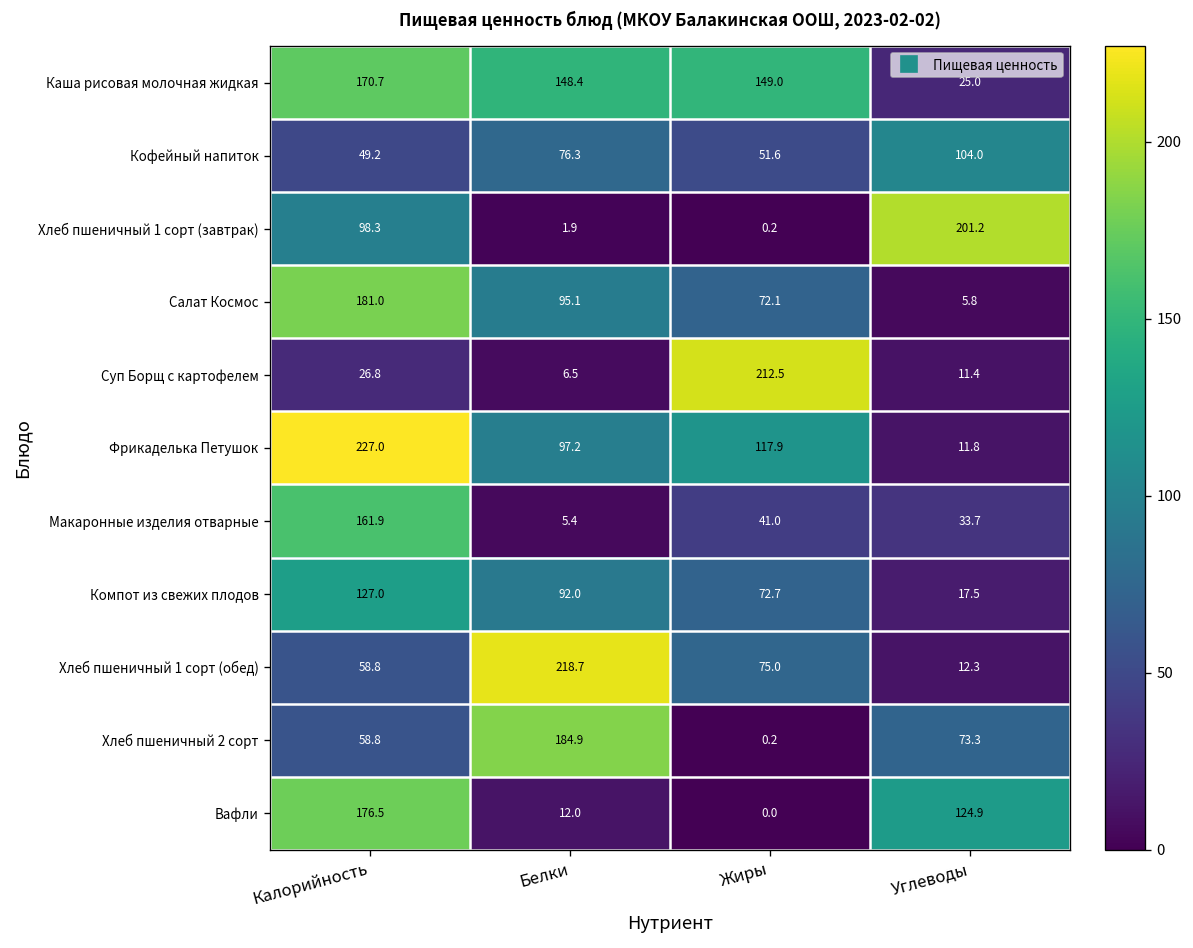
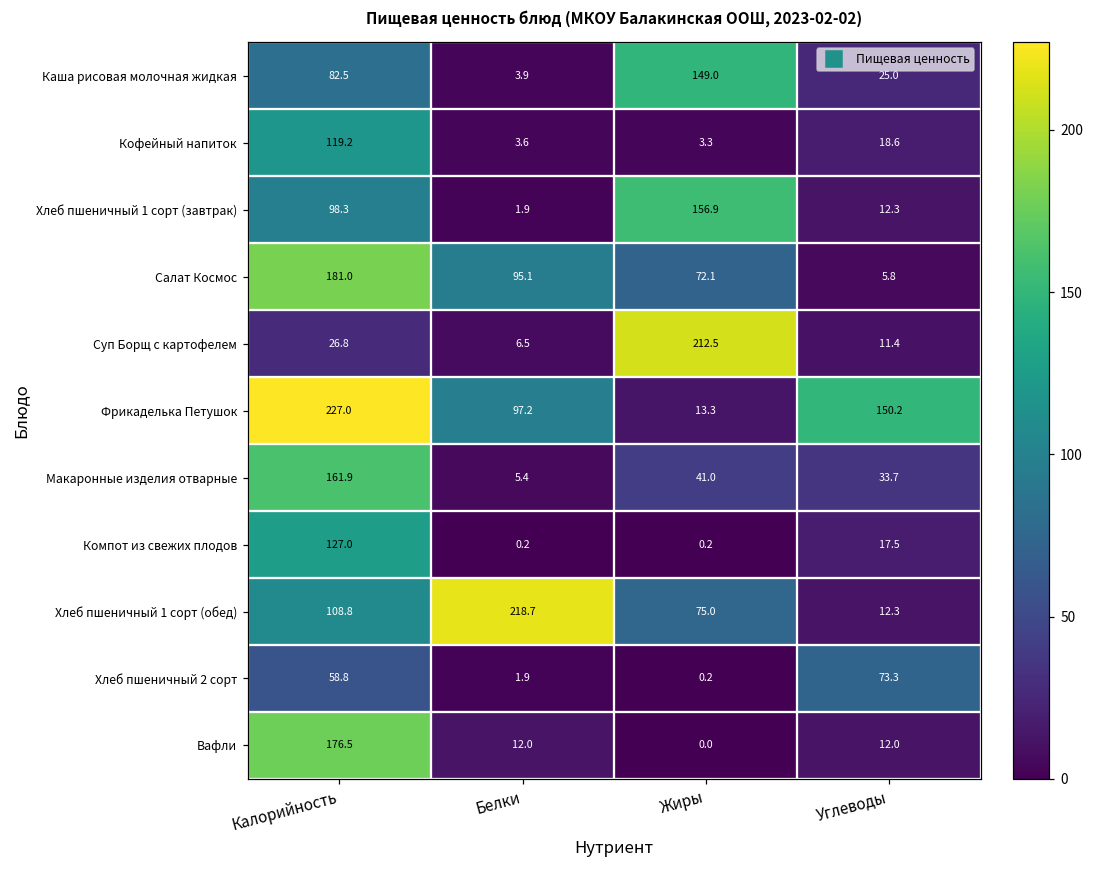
Каша рисовая молочная жидкая, Калорийность: 170.7 -> 82.5
Каша рисовая молочная жидкая, Белки: 148.4 -> 3.9
Кофейный напиток, Калорийность: 49.2 -> 119.2
Кофейный напиток, Белки: 76.3 -> 3.6
Кофейный напиток, Жиры: 51.6 -> 3.3
Кофейный напиток, Углеводы: 104.0 -> 18.6
Хлеб пшеничный 1 сорт (завтрак), Жиры: 0.2 -> 156.9
Хлеб пшеничный 1 сорт (завтрак), Углеводы: 201.2 -> 12.3
Фрикаделька Петушок, Жиры: 117.9 -> 13.3
Фрикаделька Петушок, Углеводы: 11.8 -> 150.2
Компот из свежих плодов, Белки: 92.0 -> 0.2
Компот из свежих плодов, Жиры: 72.7 -> 0.2
Хлеб пшеничный 1 сорт (обед), Калорийность: 58.8 -> 108.8
Хлеб пшеничный 2 сорт, Белки: 184.9 -> 1.9
Вафли, Углеводы: 124.9 -> 12.0
